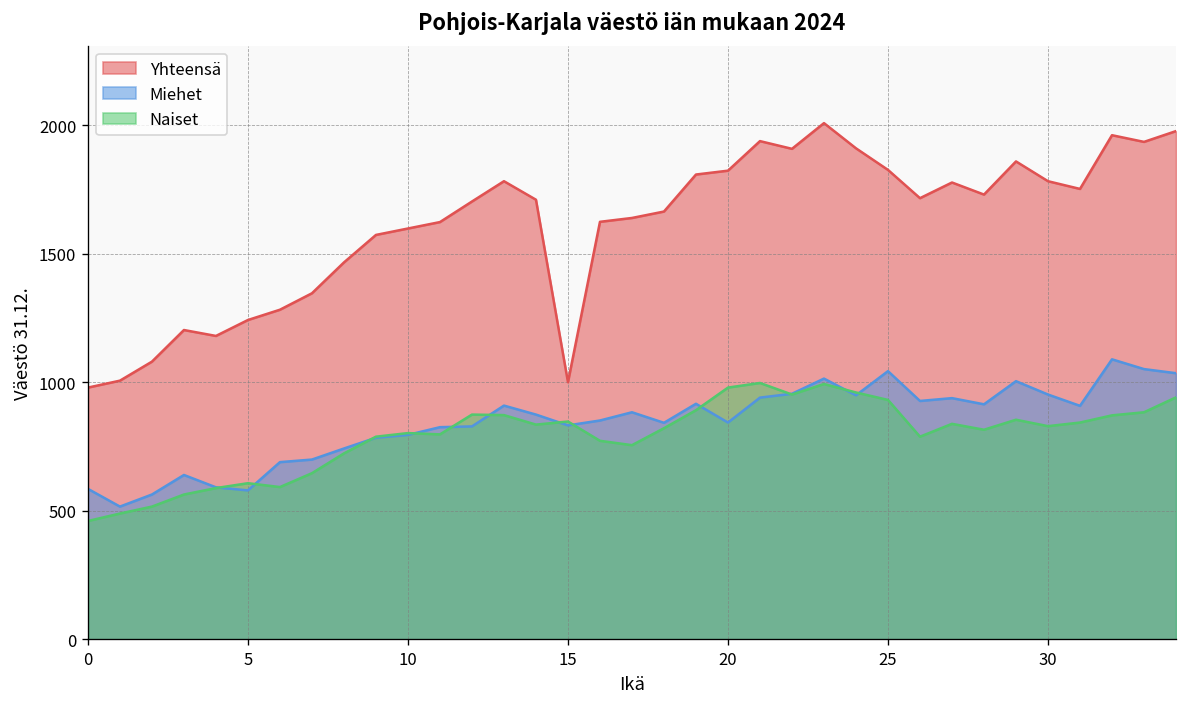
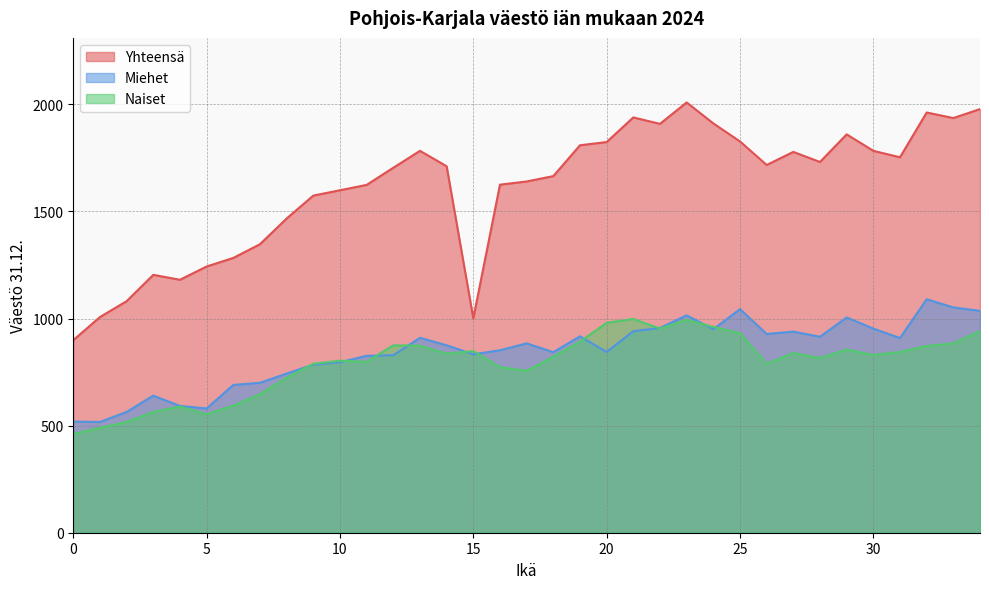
Yhteensä, 0: 980 -> 900
Miehet, 0: 590 -> 520
Naiset, 5: 610 -> 550
